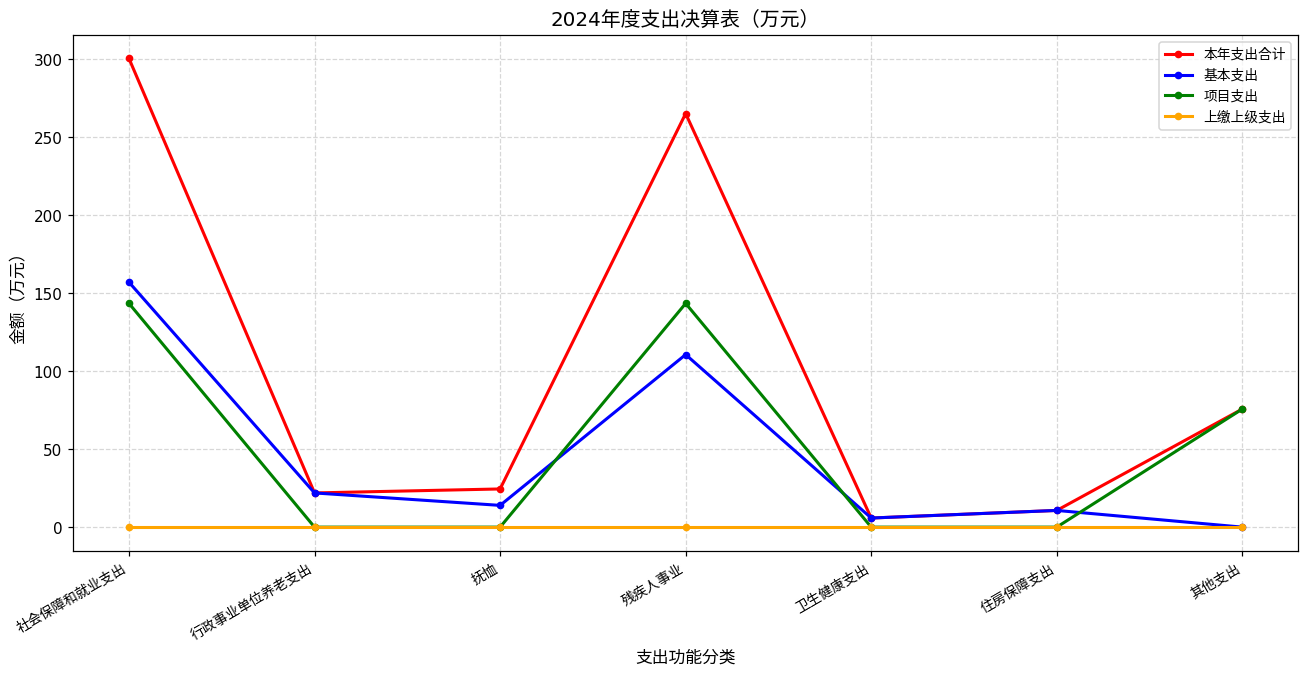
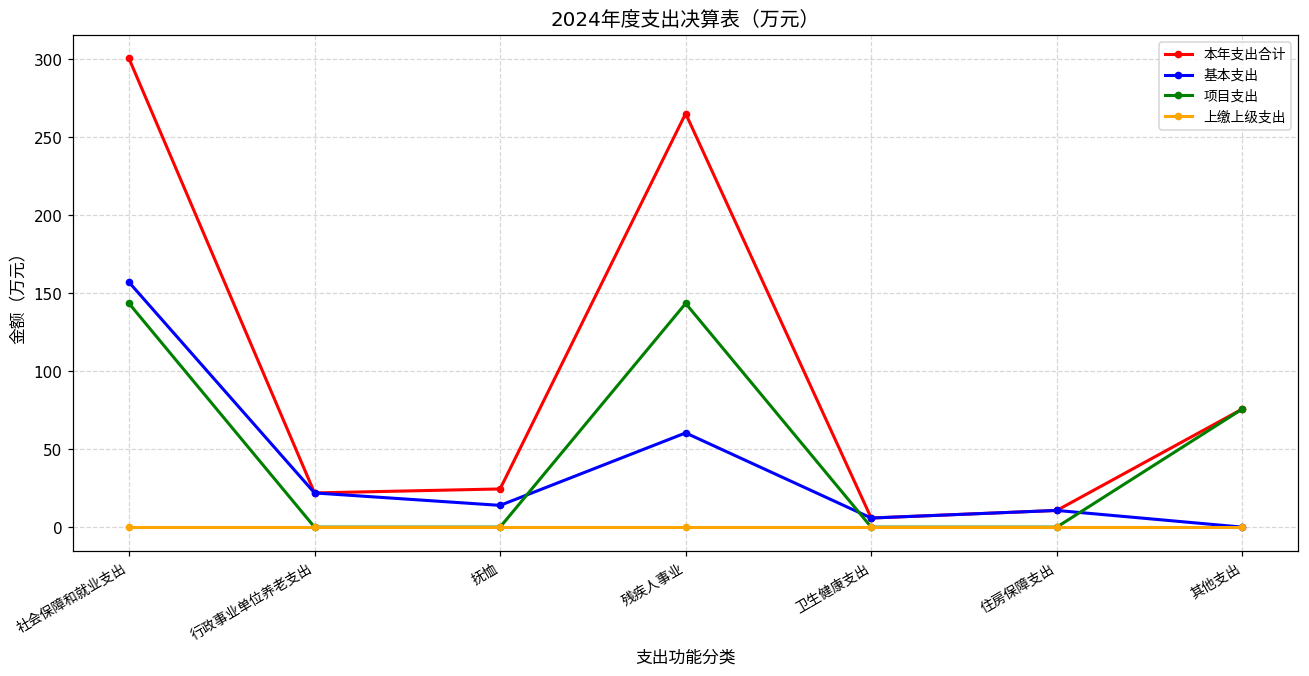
基本支出, 残疾人事业: 111 -> 60
